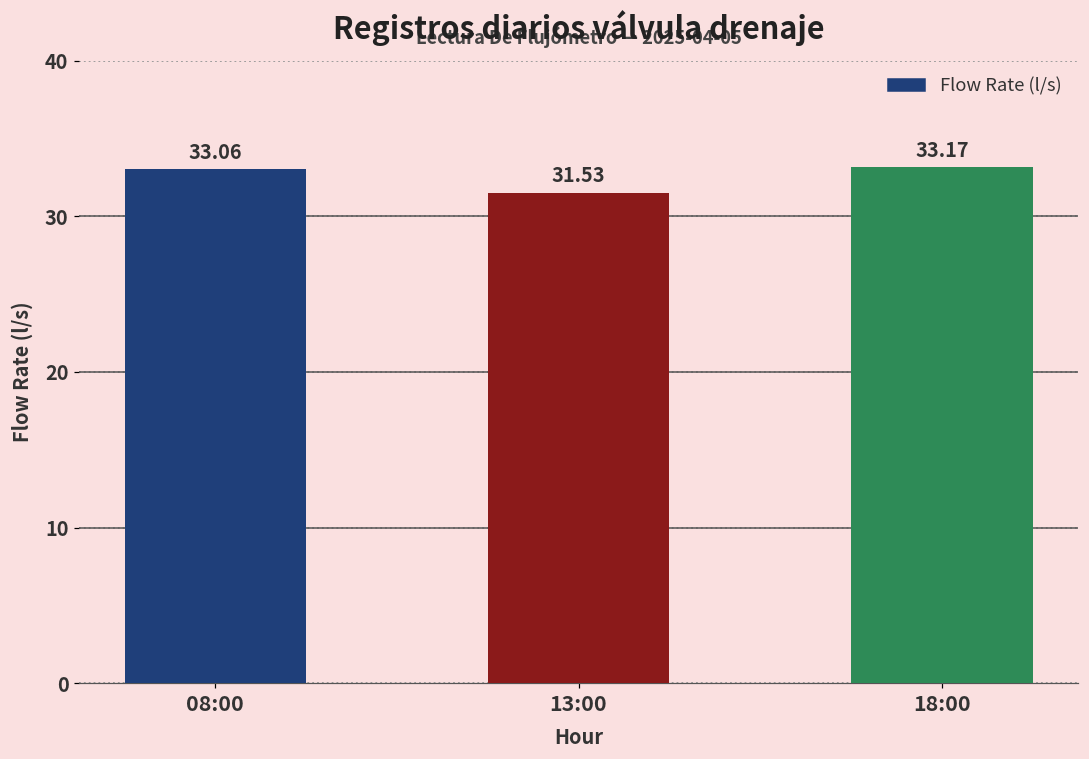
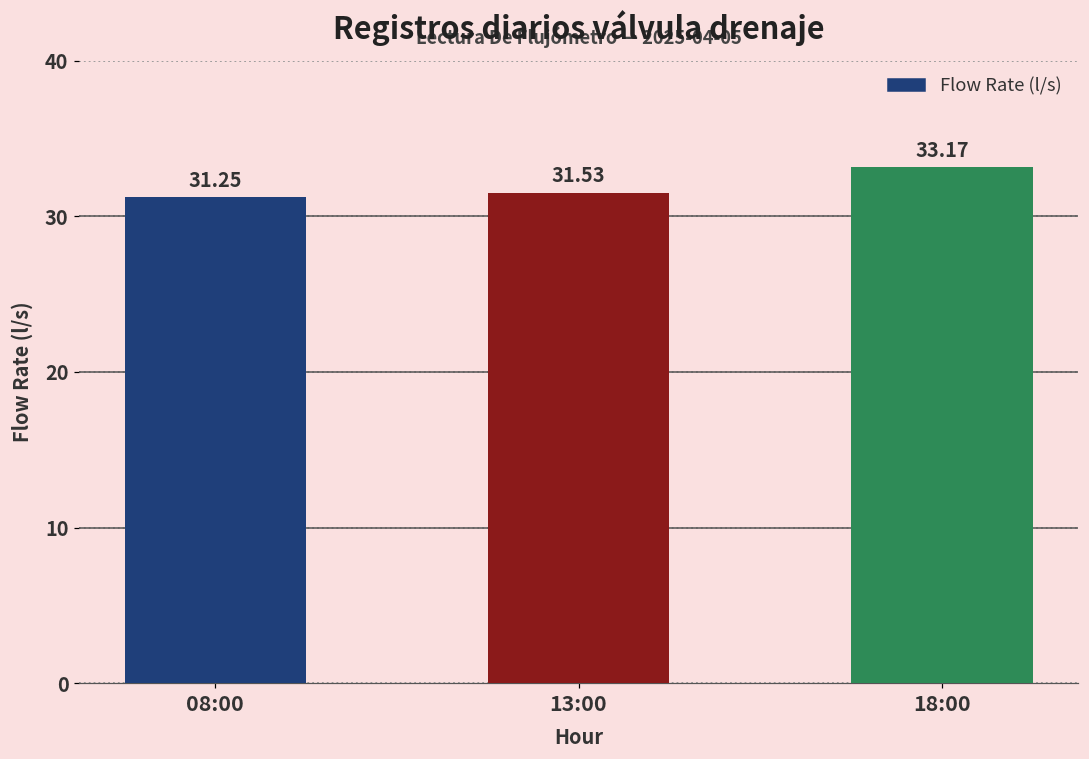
08:00: 33.06 -> 31.25
